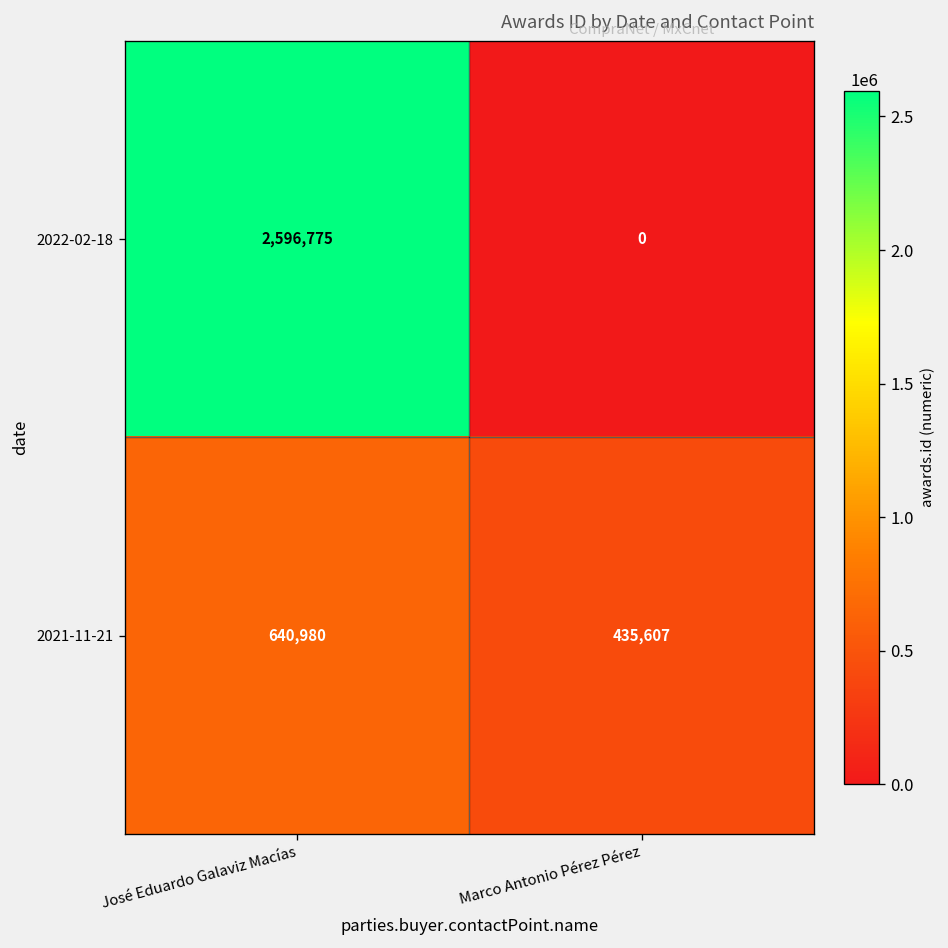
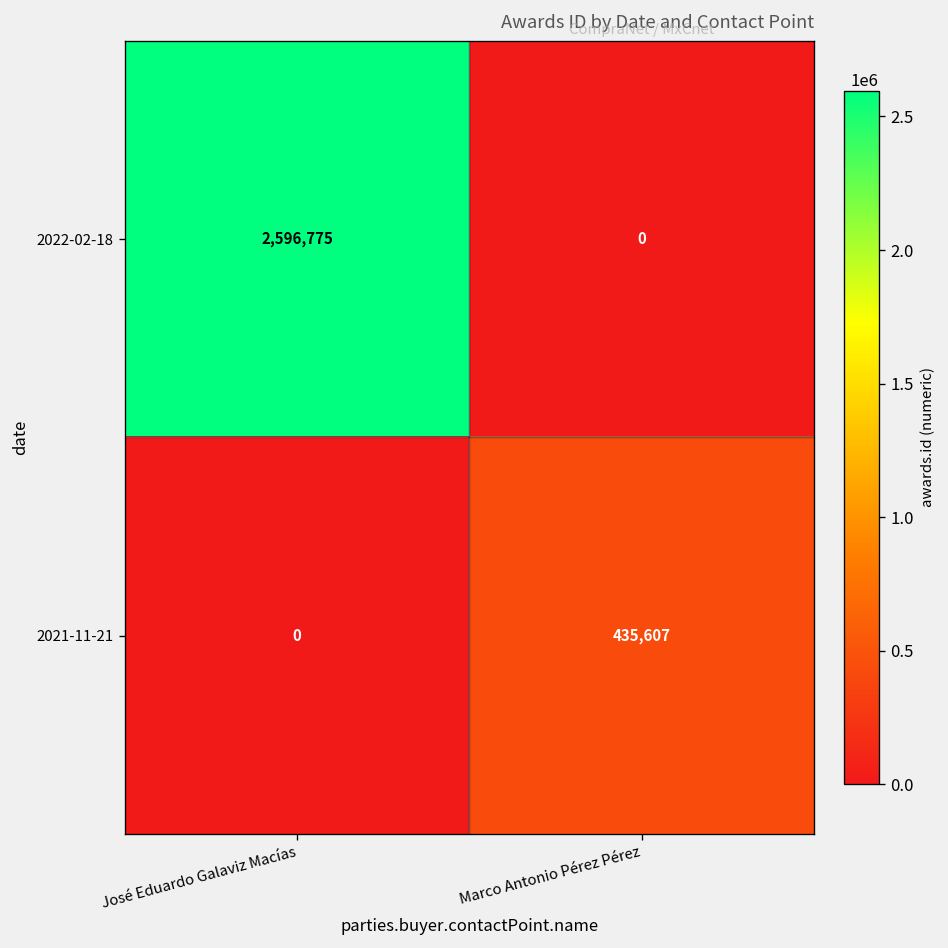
2021-11-21, José Eduardo Galaviz Macías: 640,980 -> 0
